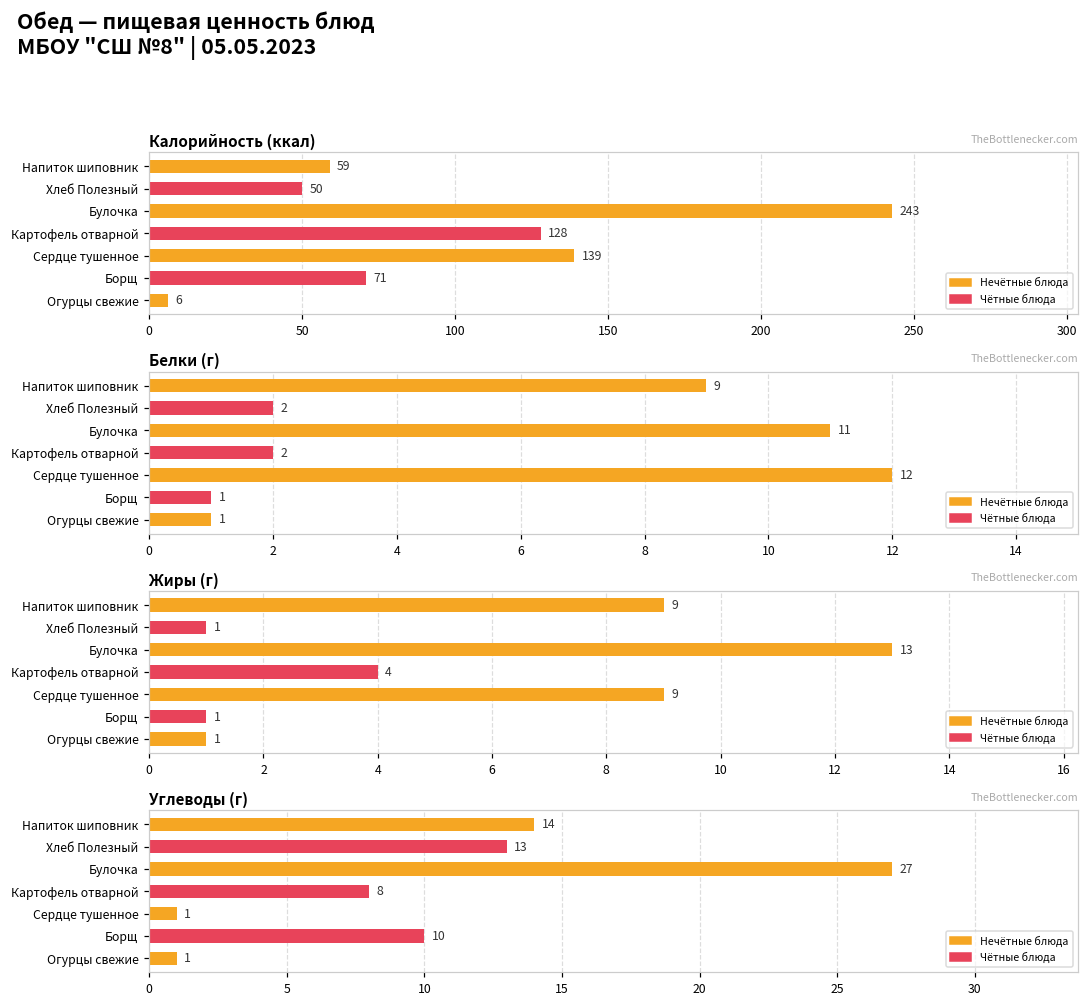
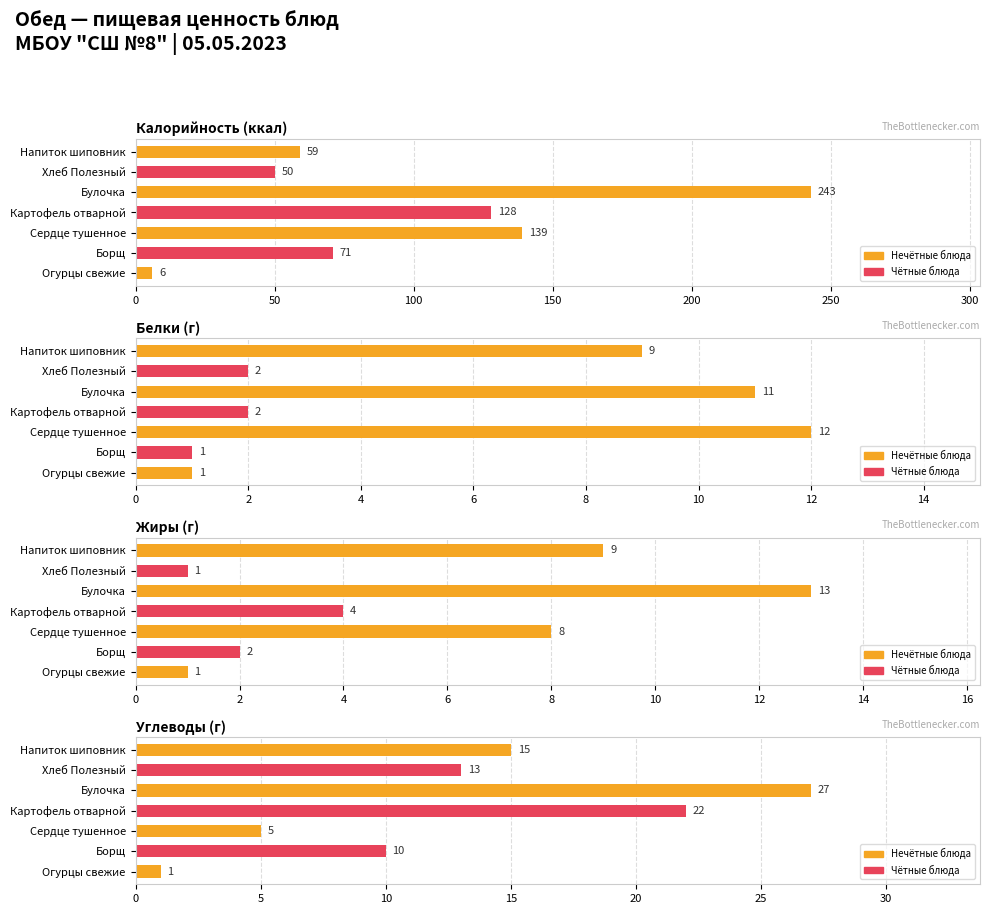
Жиры (г), Сердце тушенное: 9 -> 8
Жиры (г), Борщ: 1 -> 2
Углеводы (г), Напиток шиповник: 14 -> 15
Углеводы (г), Картофель отварной: 8 -> 22
Углеводы (г), Сердце тушенное: 1 -> 5
